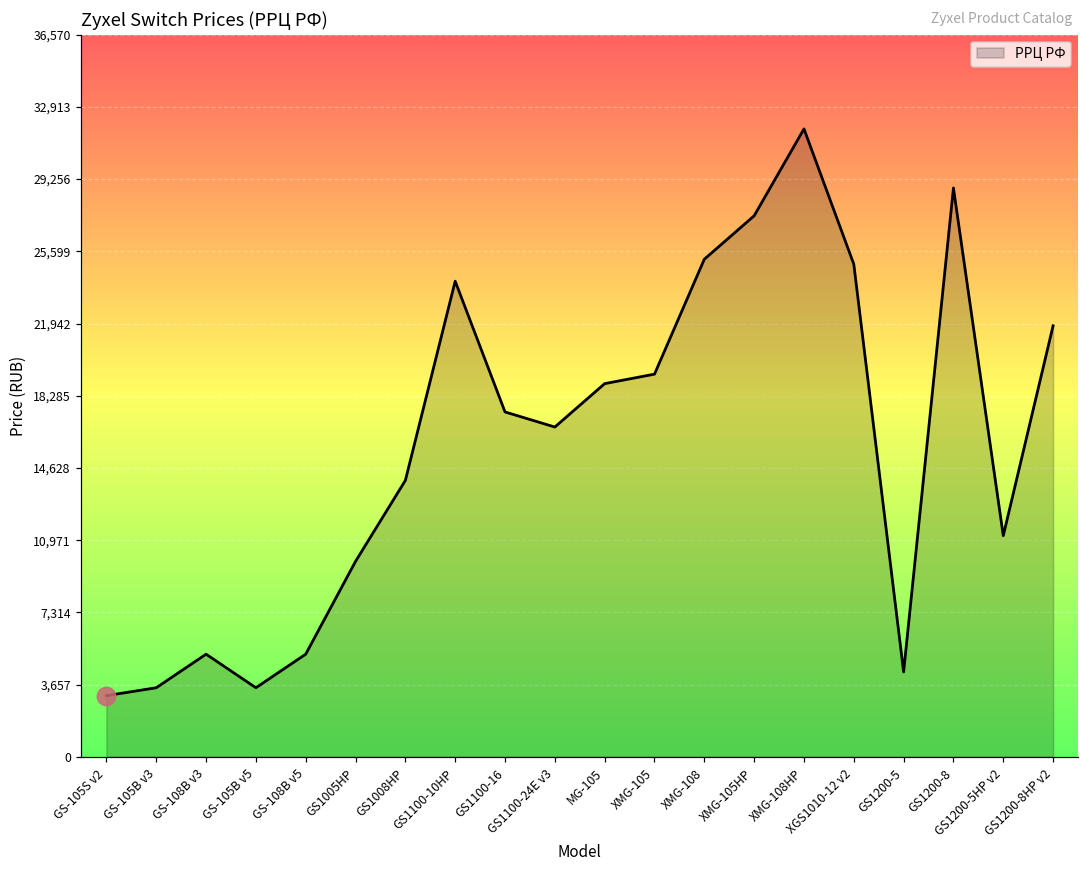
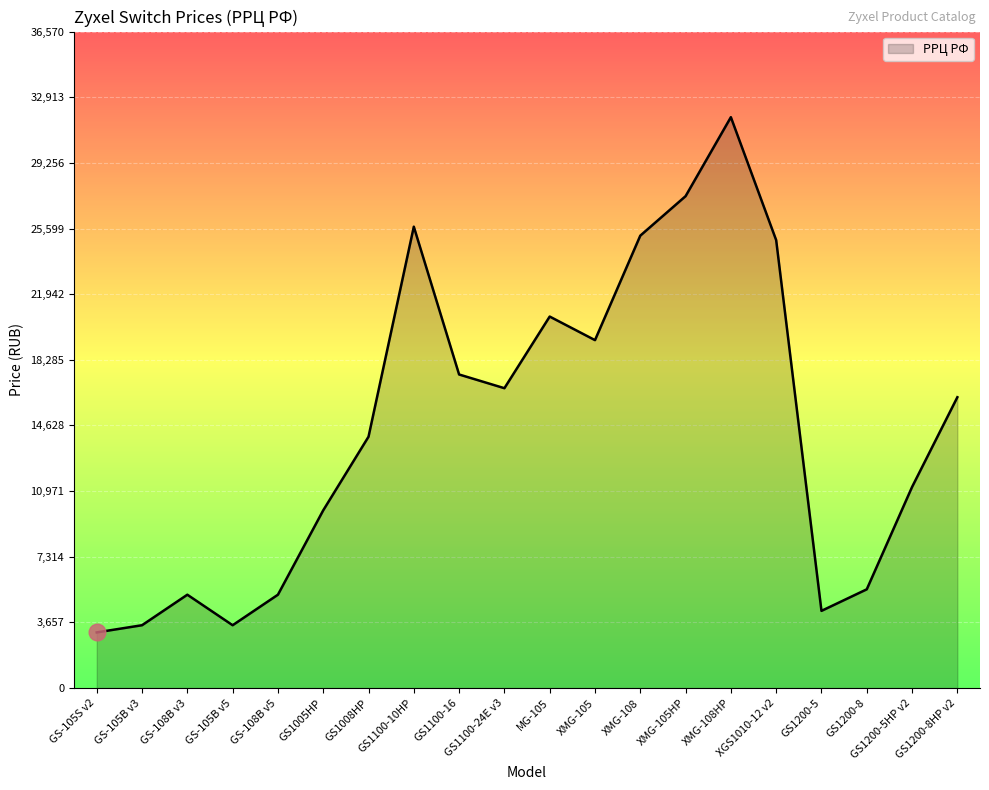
РРЦ РФ, GS1100-10HP: 24,100 -> 25,700
РРЦ РФ, MG-105: 18,900 -> 20,700
РРЦ РФ, GS1200-8: 28,800 -> 5,500
РРЦ РФ, GS1200-8HP v2: 21,800 -> 16,200
